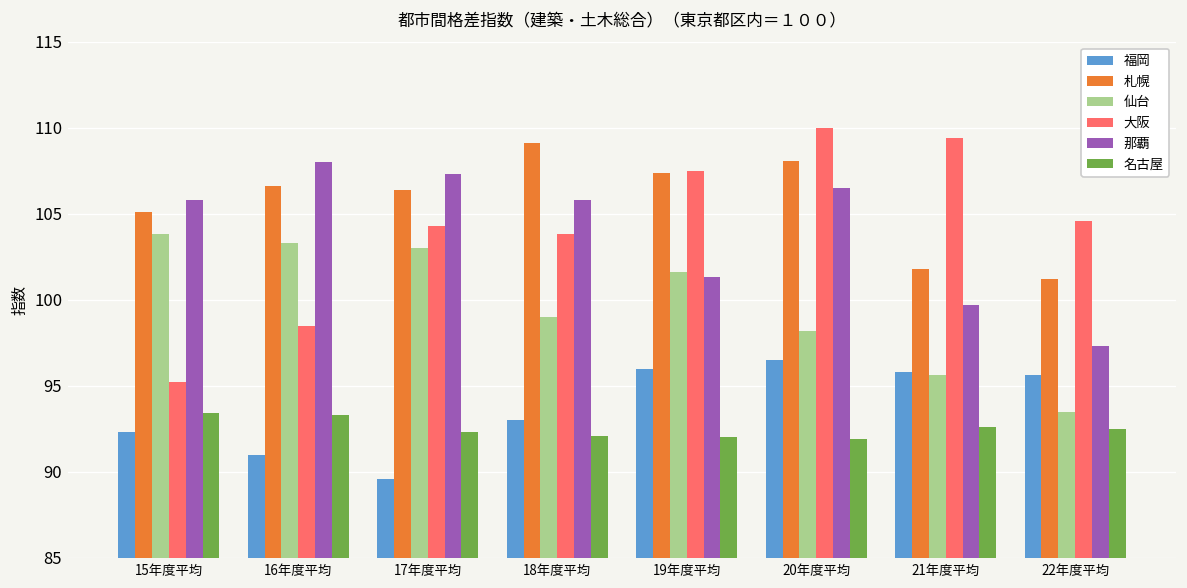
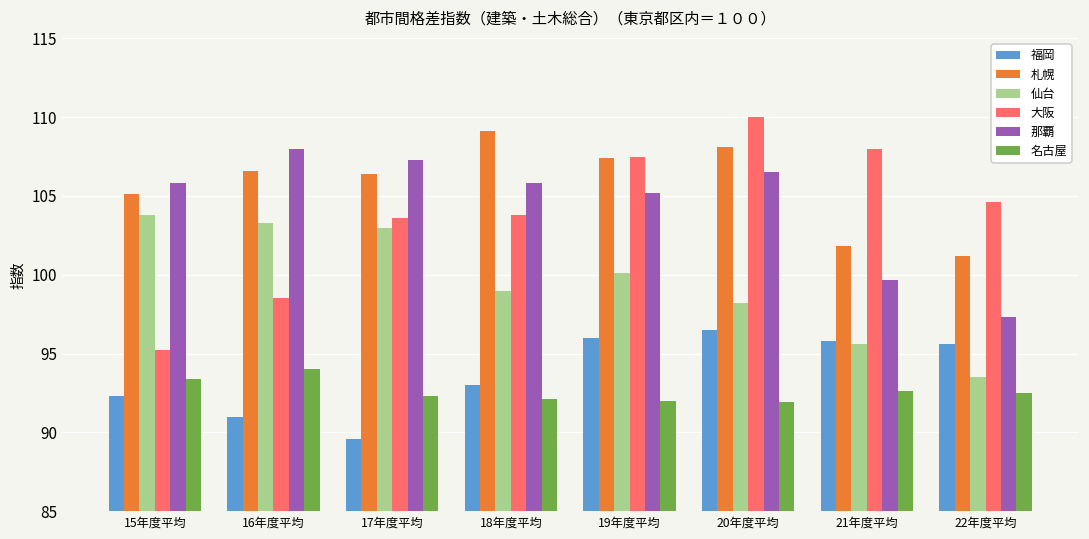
名古屋, 16年度平均: 93.3 -> 94.0
大阪, 17年度平均: 104.3 -> 103.6
仙台, 19年度平均: 101.6 -> 100.1
那覇, 19年度平均: 101.3 -> 105.2
大阪, 21年度平均: 109.4 -> 108.0
